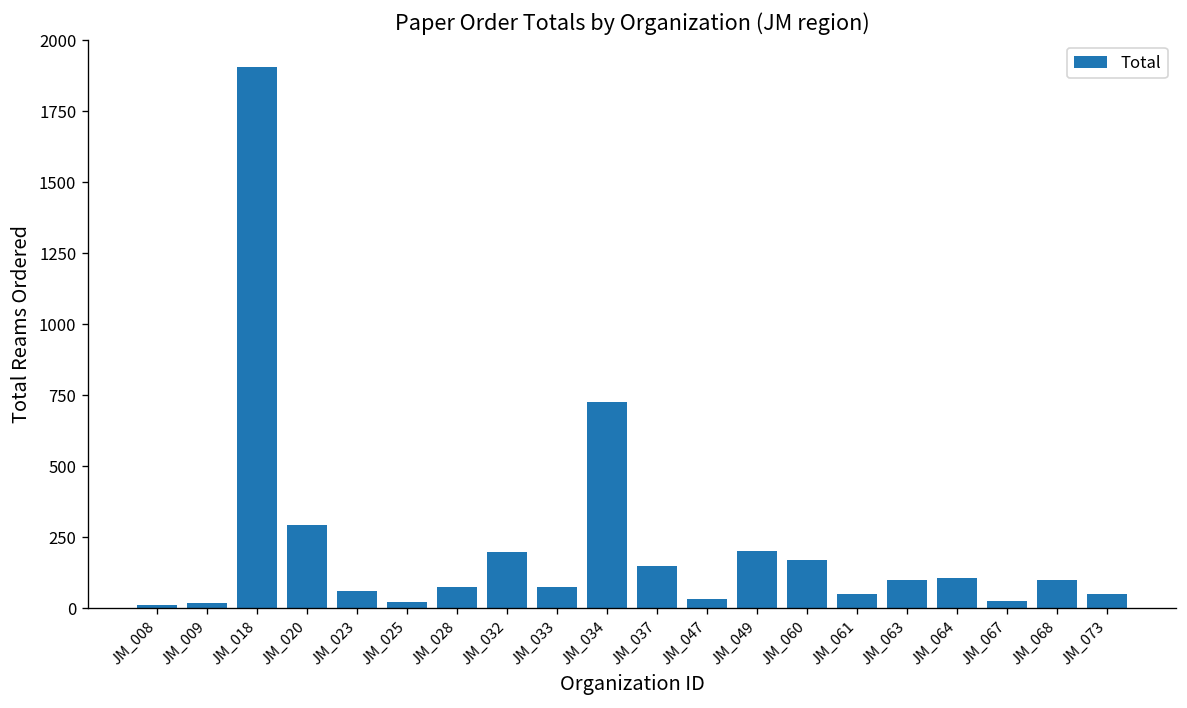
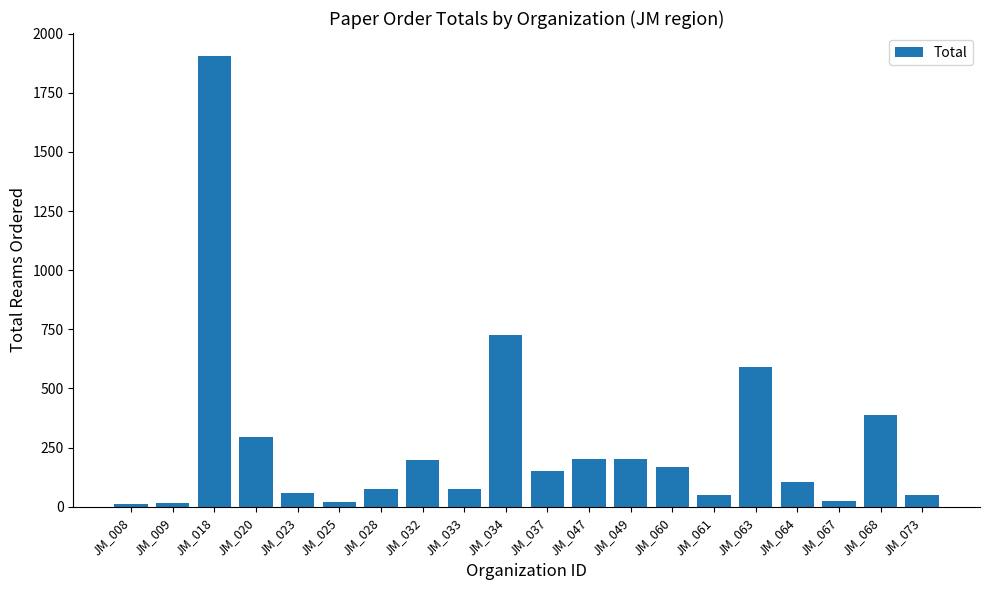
JM_047: 30 -> 200
JM_063: 100 -> 590
JM_068: 100 -> 390
